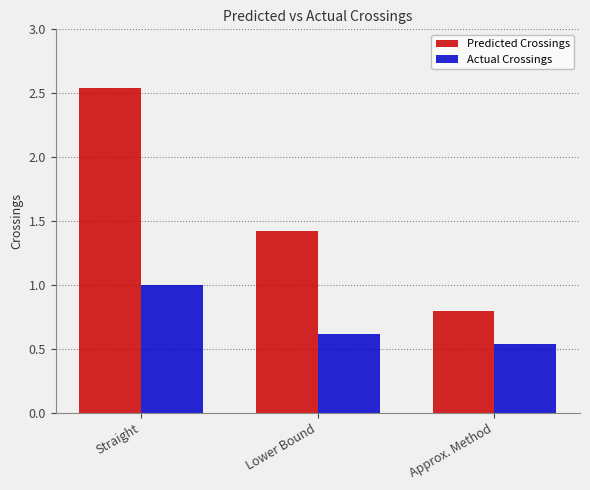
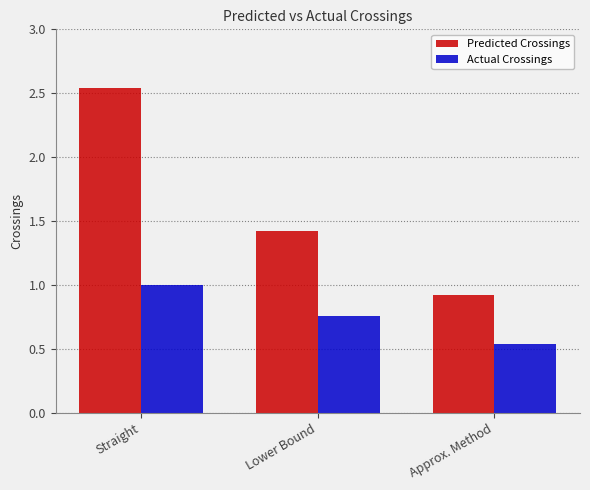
Actual Crossings, Lower Bound: 0.62 -> 0.76
Predicted Crossings, Approx. Method: 0.80 -> 0.92
